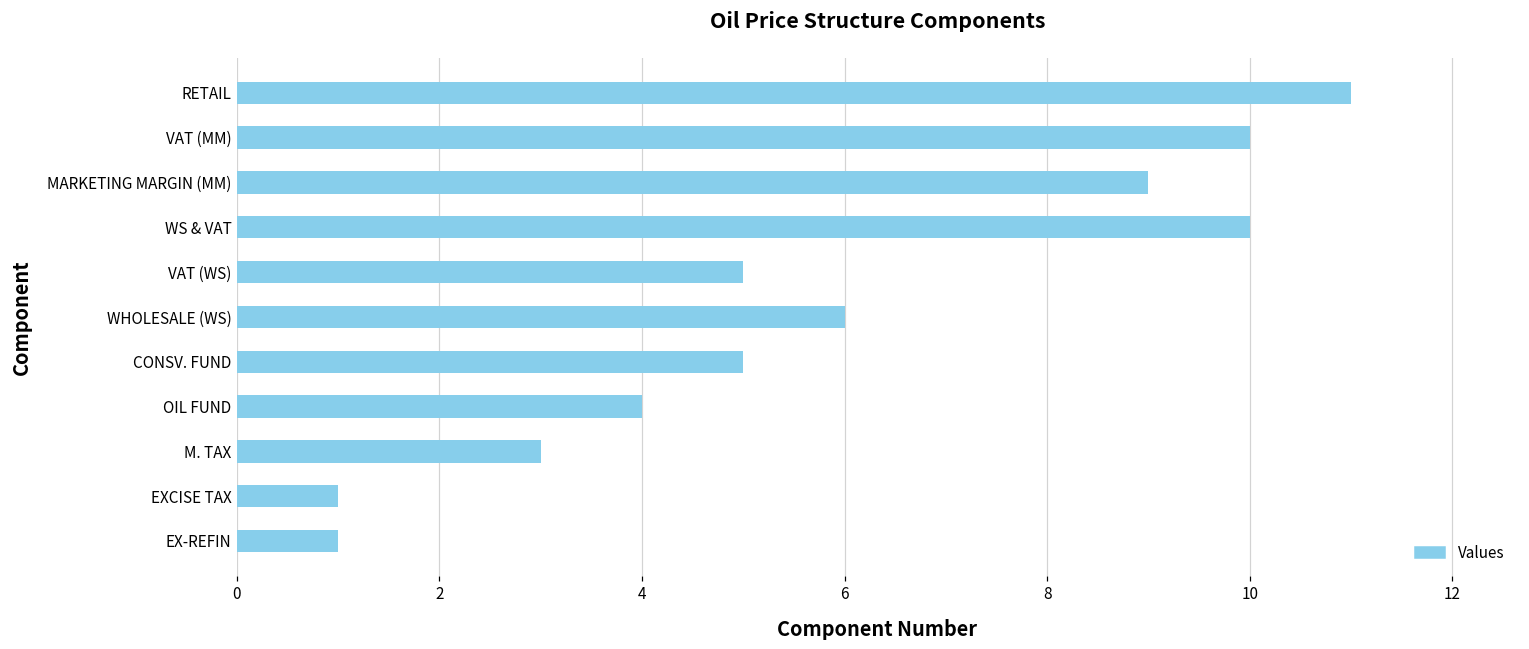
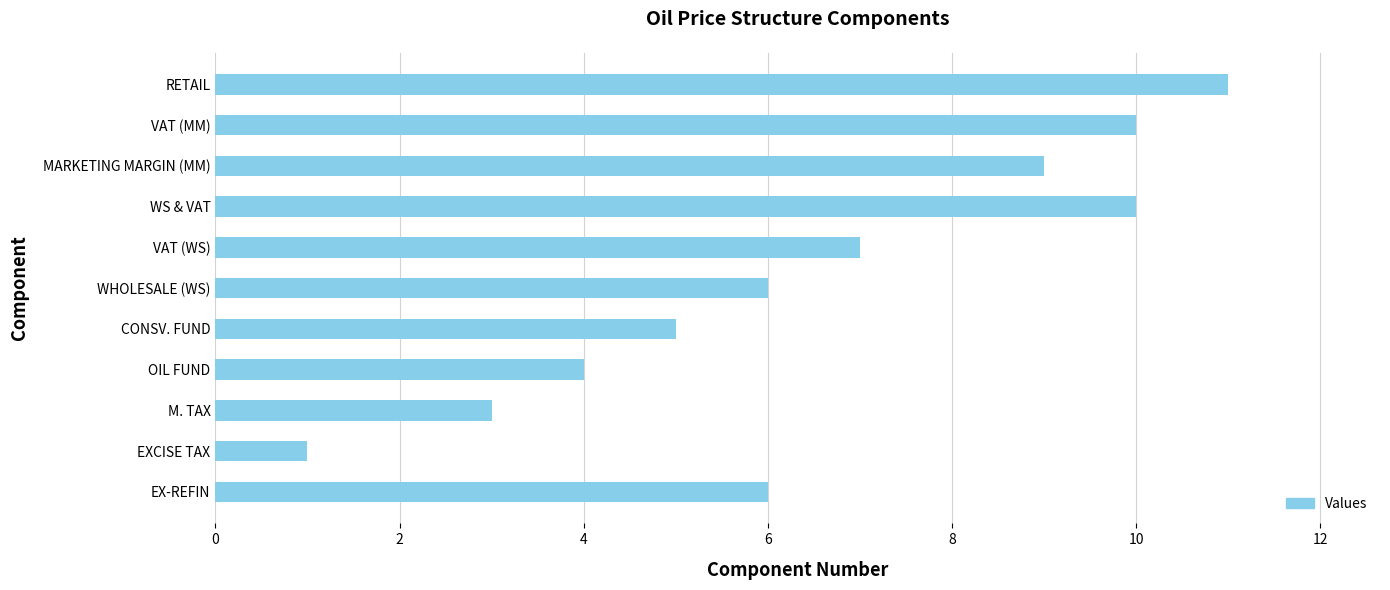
VAT (WS): 5 -> 7
EX-REFIN: 1 -> 6
